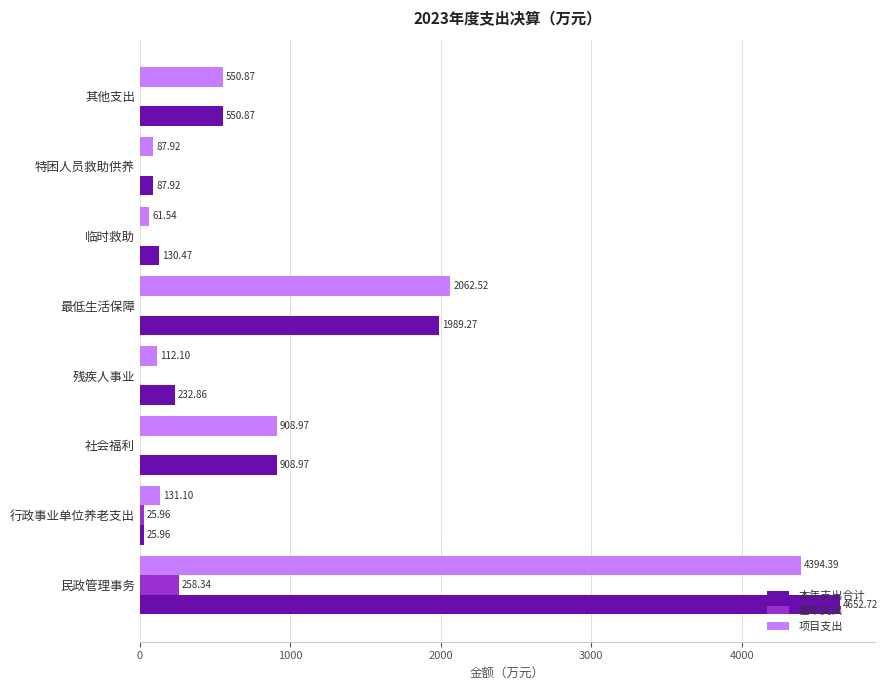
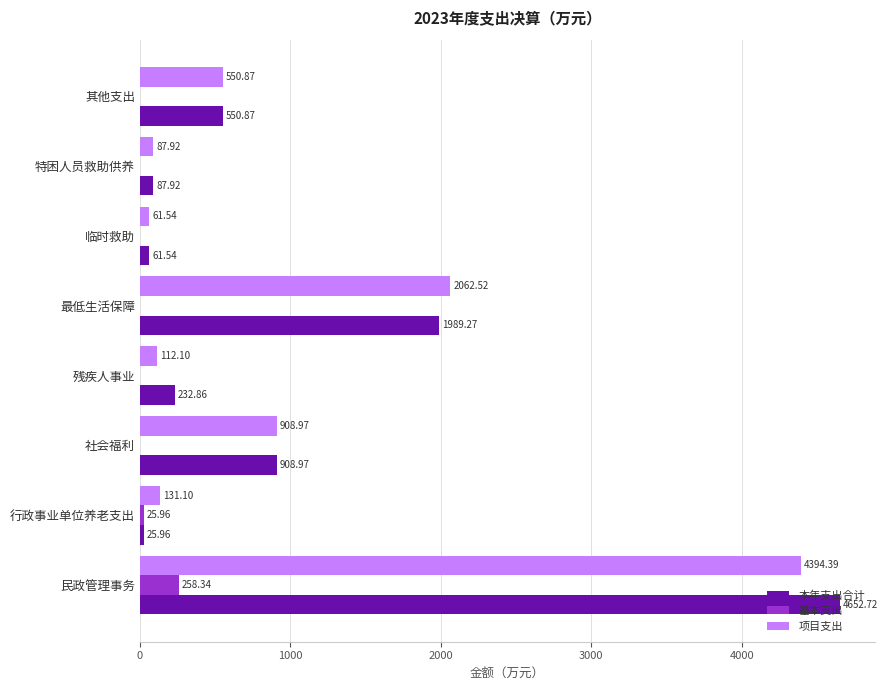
本年支出合计, 临时救助: 130.47 -> 61.54
